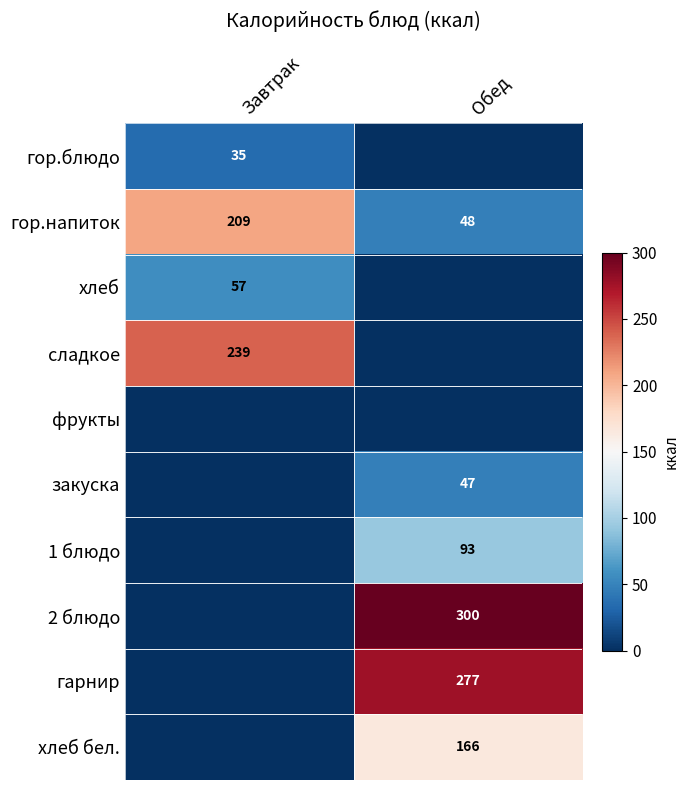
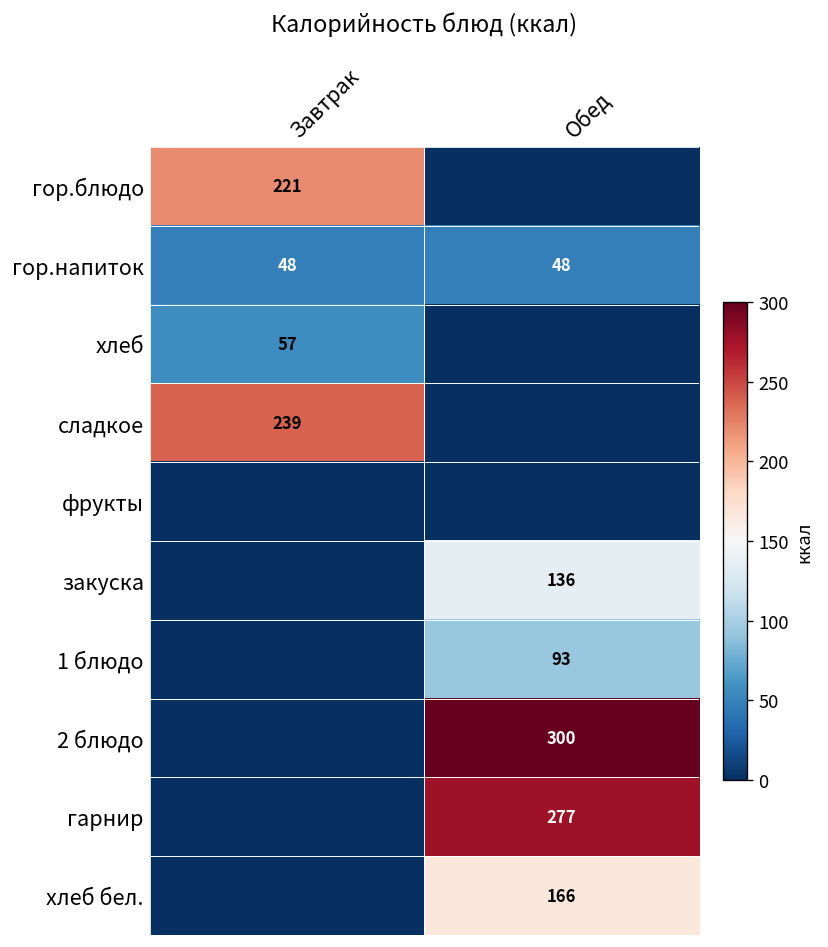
гор.блюдо, Завтрак: 35 -> 221
гор.напиток, Завтрак: 209 -> 48
закуска, Обед: 47 -> 136
